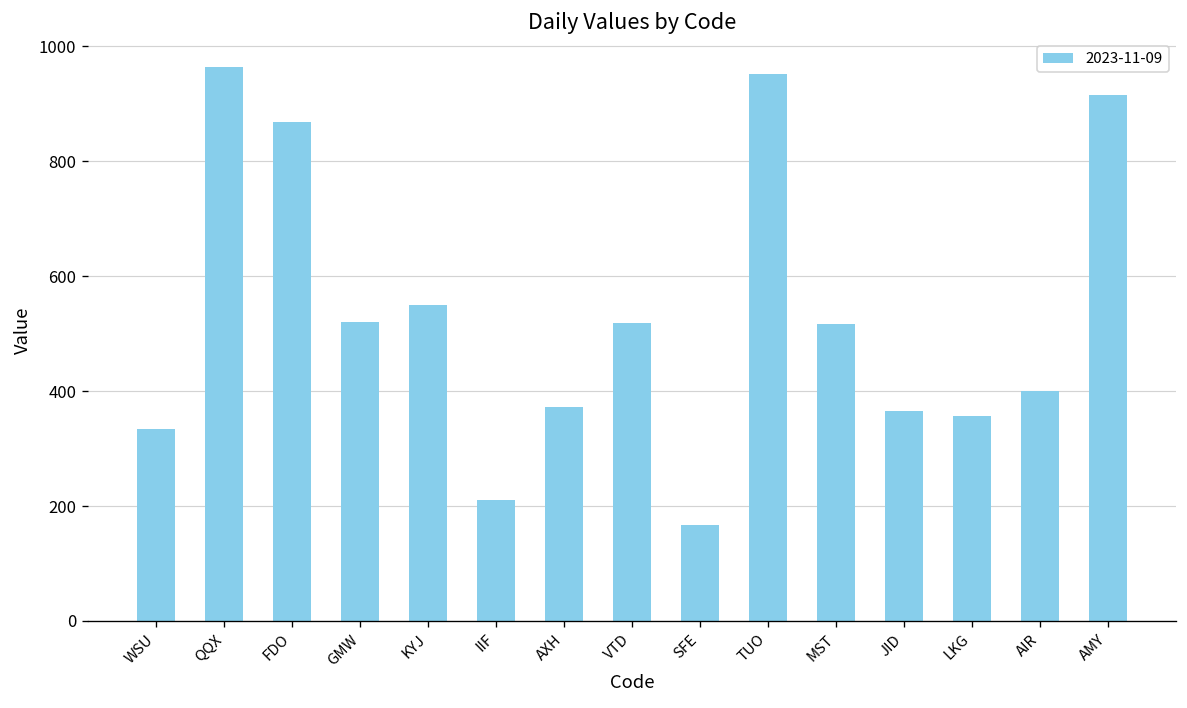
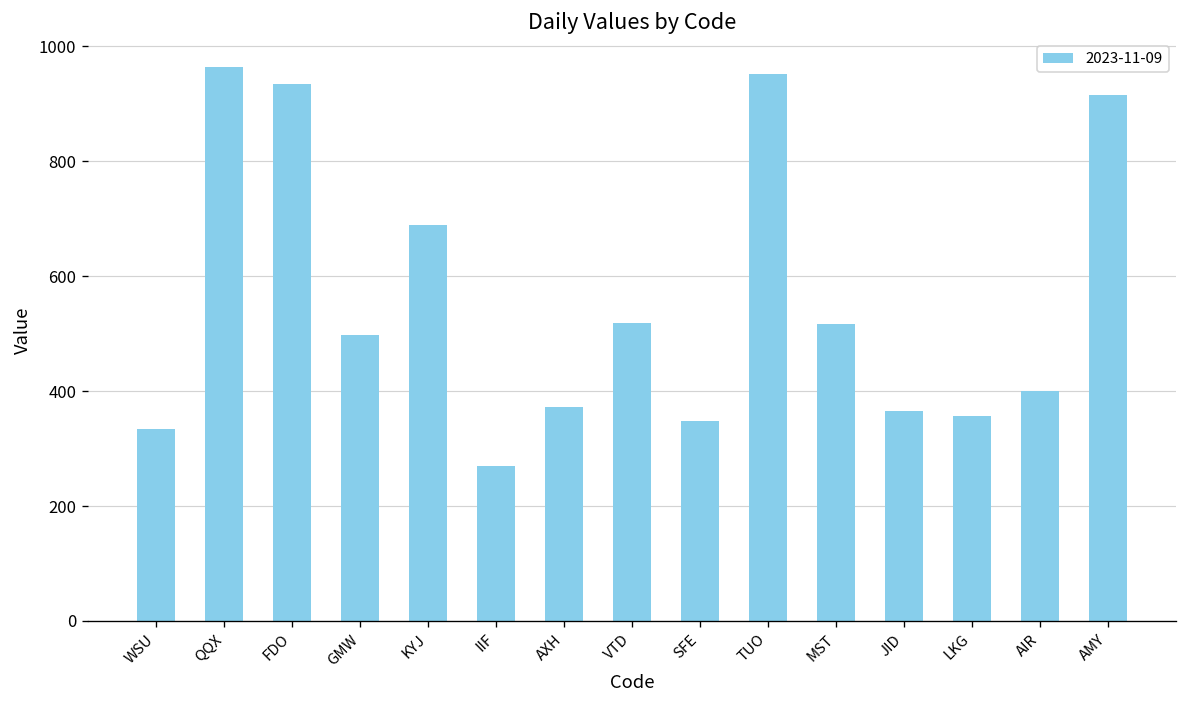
FDO: 870 -> 940
GMW: 520 -> 500
KYJ: 550 -> 690
IIF: 210 -> 270
SFE: 170 -> 350
